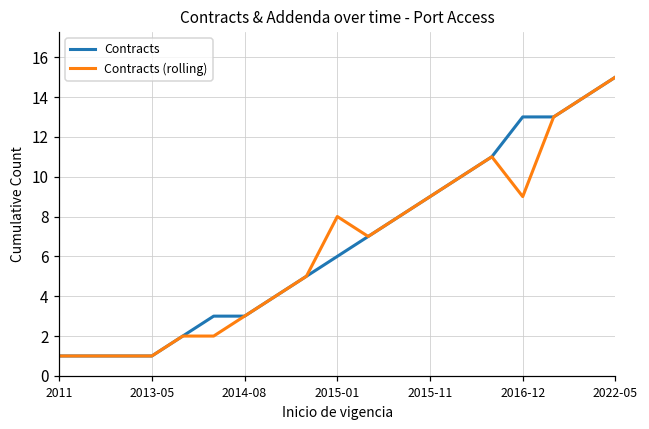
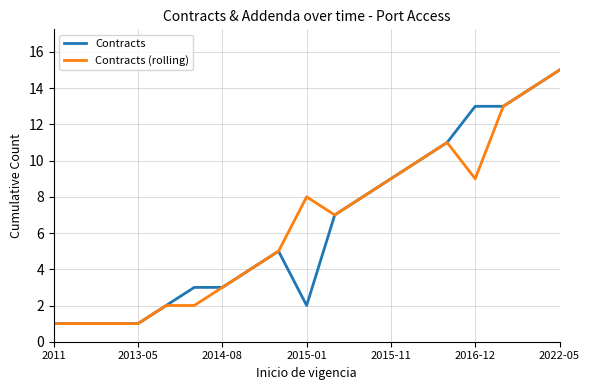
Contracts, 2015-01: 6 -> 2
